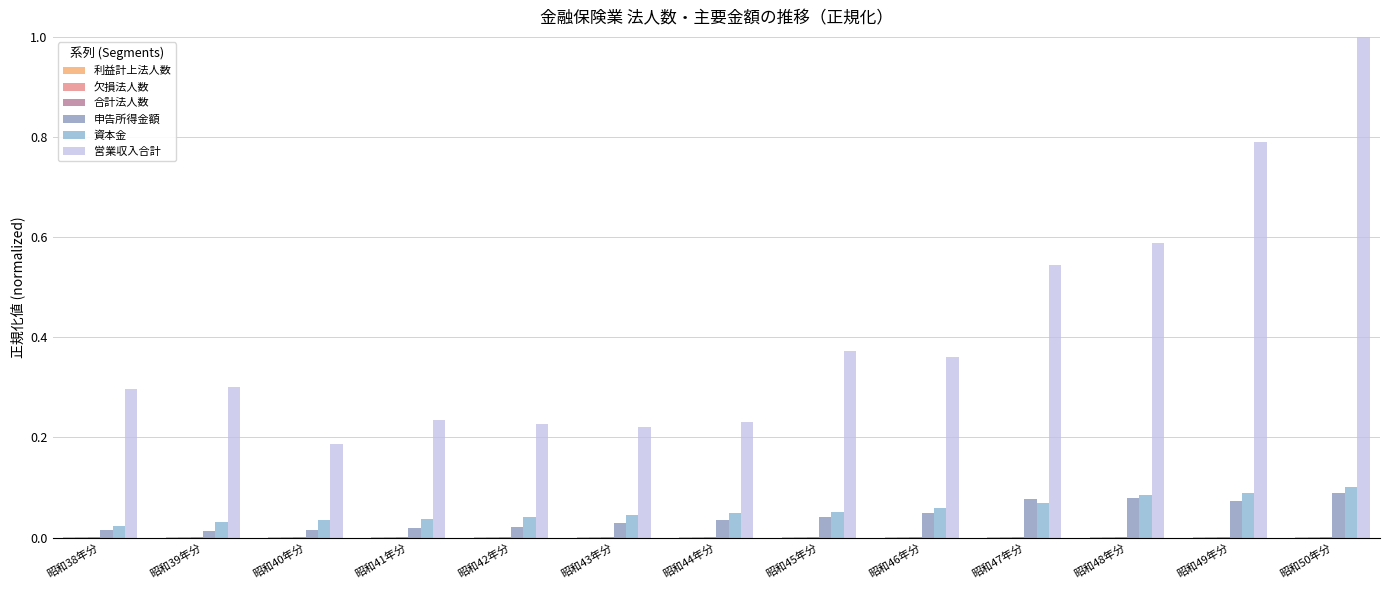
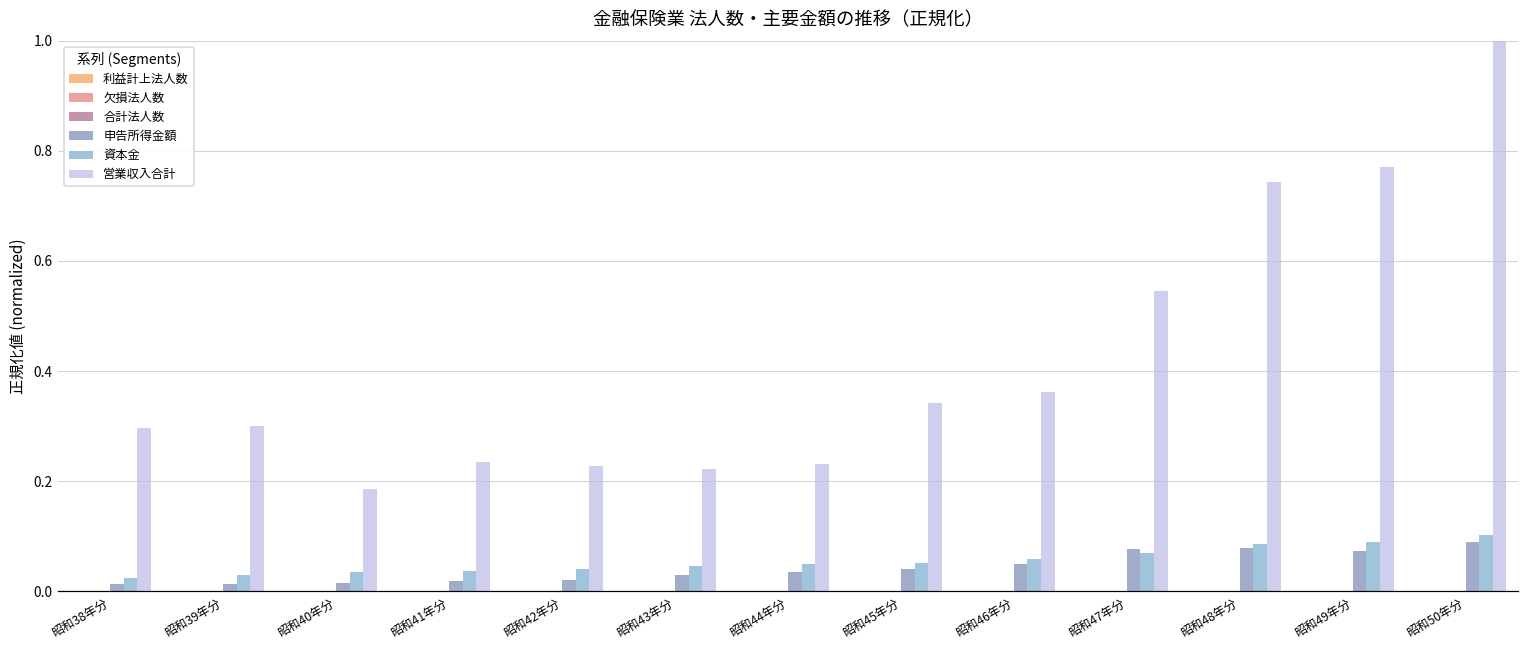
営業収入合計, 昭和45年分: 0.37 -> 0.34
営業収入合計, 昭和48年分: 0.59 -> 0.74
営業収入合計, 昭和49年分: 0.79 -> 0.77
